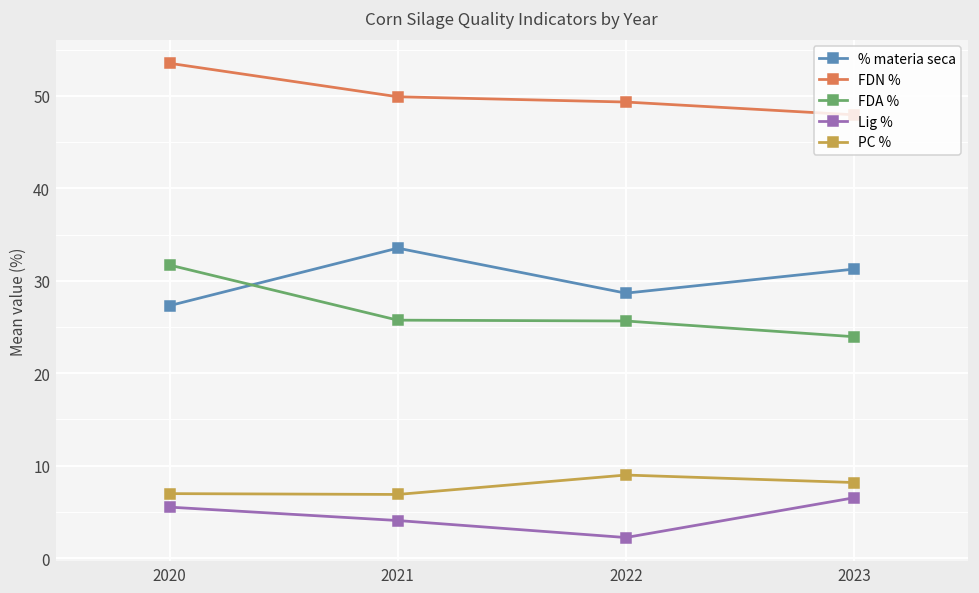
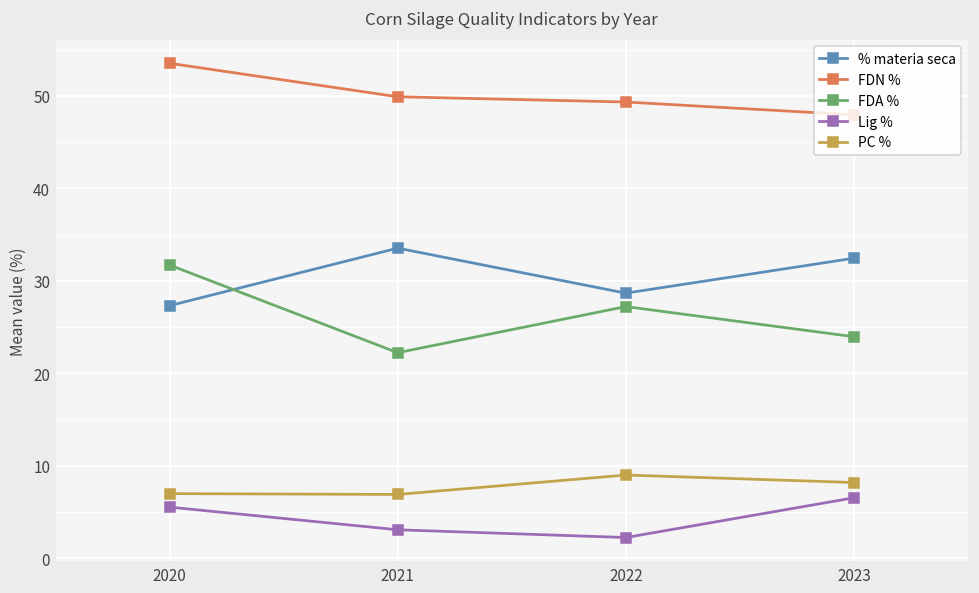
FDA %, 2021: 26 -> 22
Lig %, 2021: 4 -> 3
FDA %, 2022: 26 -> 27
% materia seca, 2023: 31 -> 32
